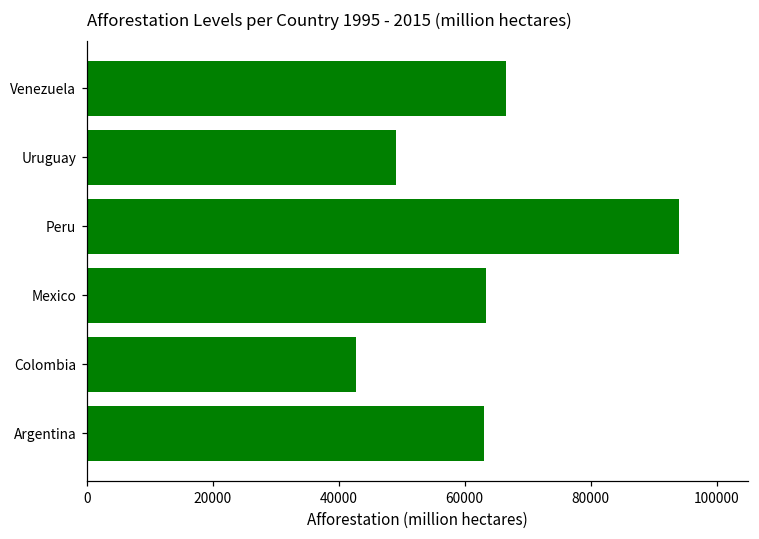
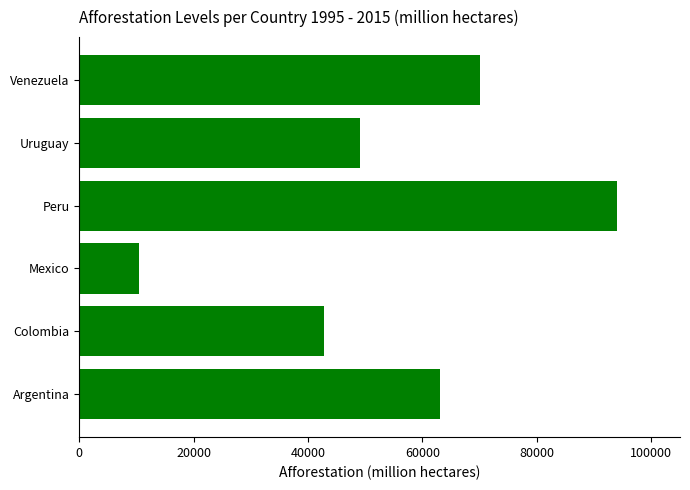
Venezuela: 67000 -> 70000
Mexico: 63000 -> 11000
